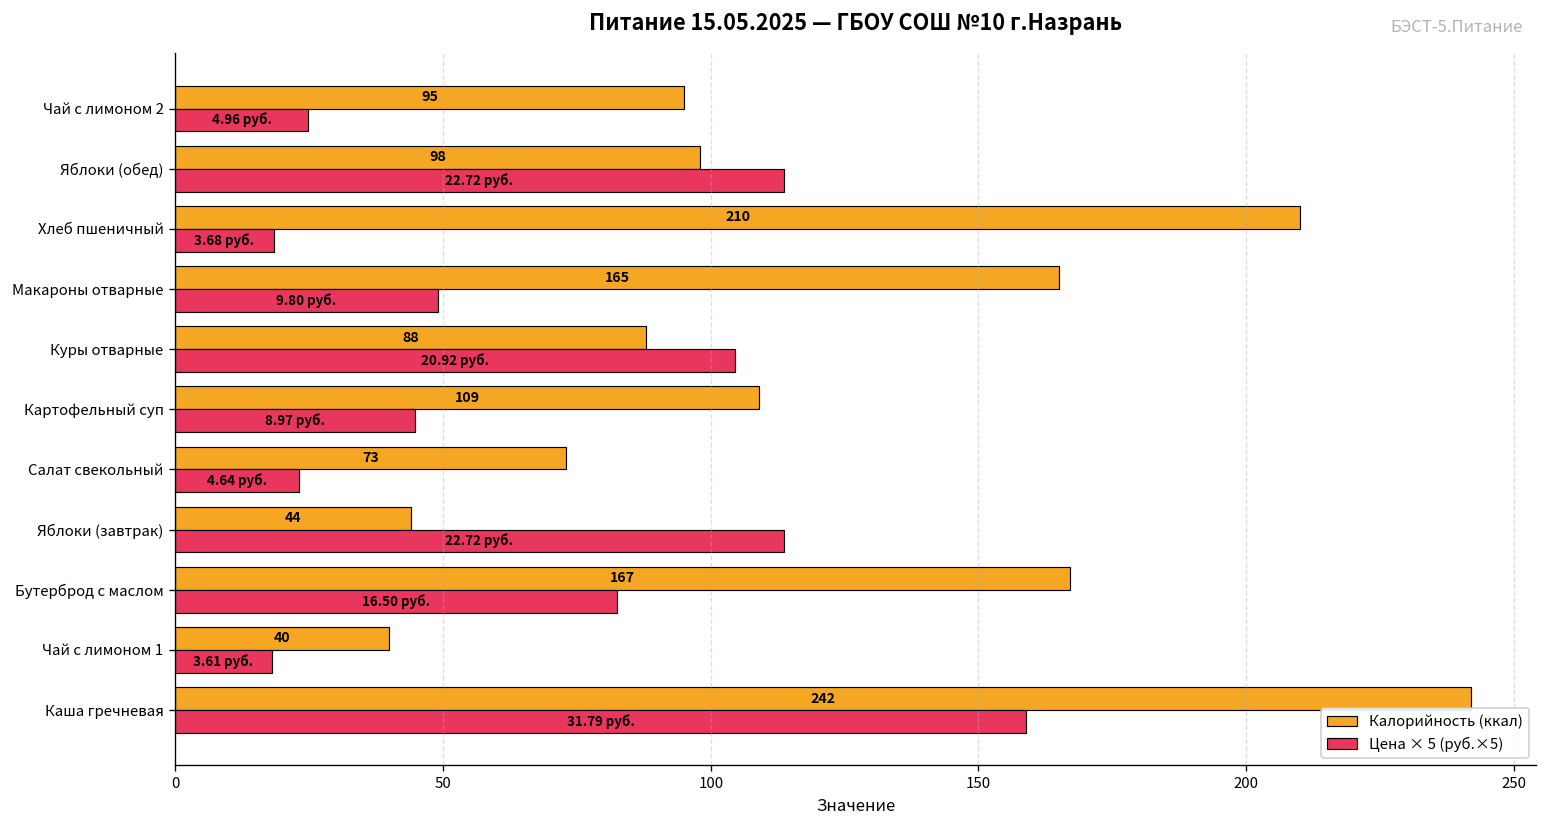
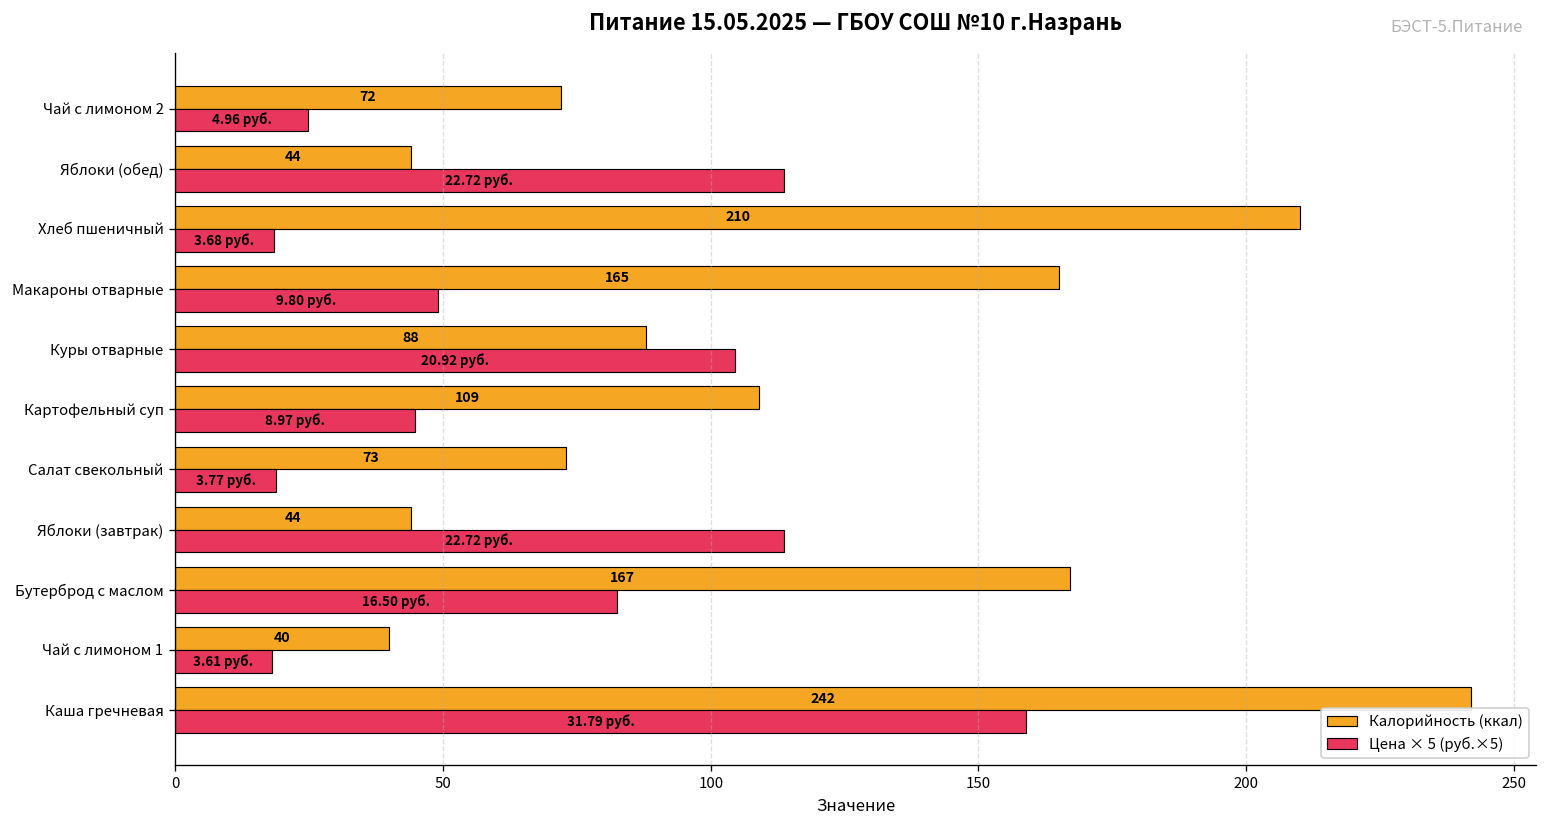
Калорийность (ккал), Чай с лимоном 2: 95 -> 72
Калорийность (ккал), Яблоки (обед): 98 -> 44
Цена × 5 (руб.×5), Салат свекольный: 4.64 -> 3.77
